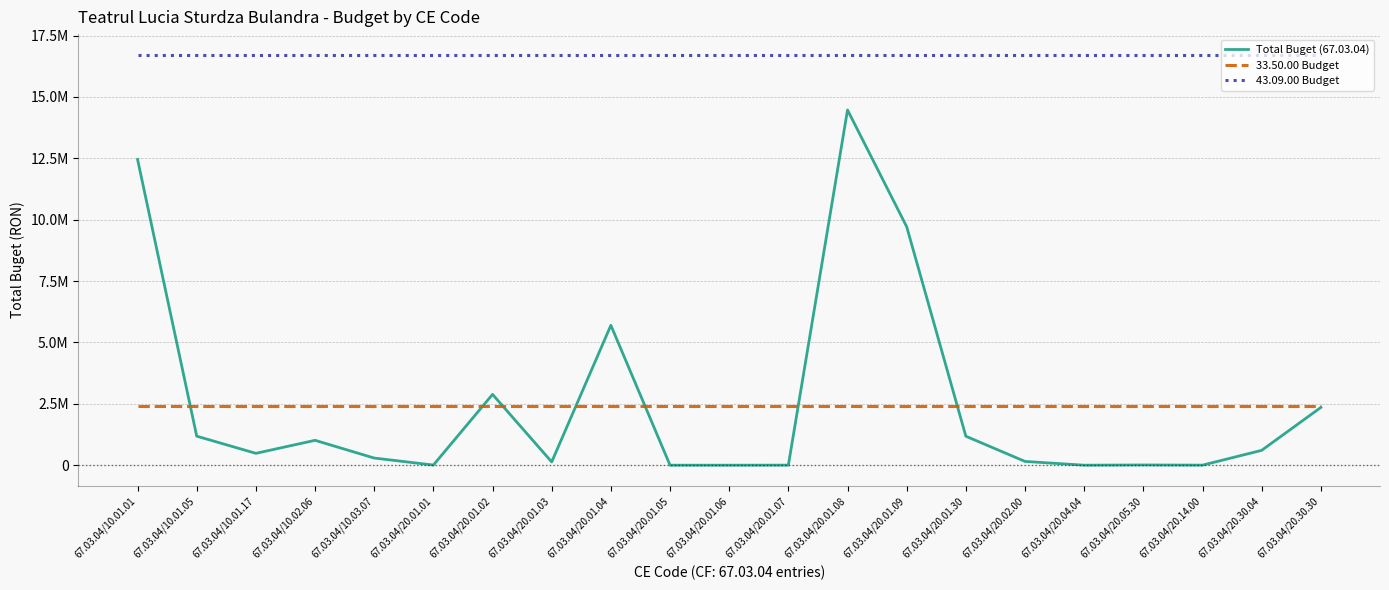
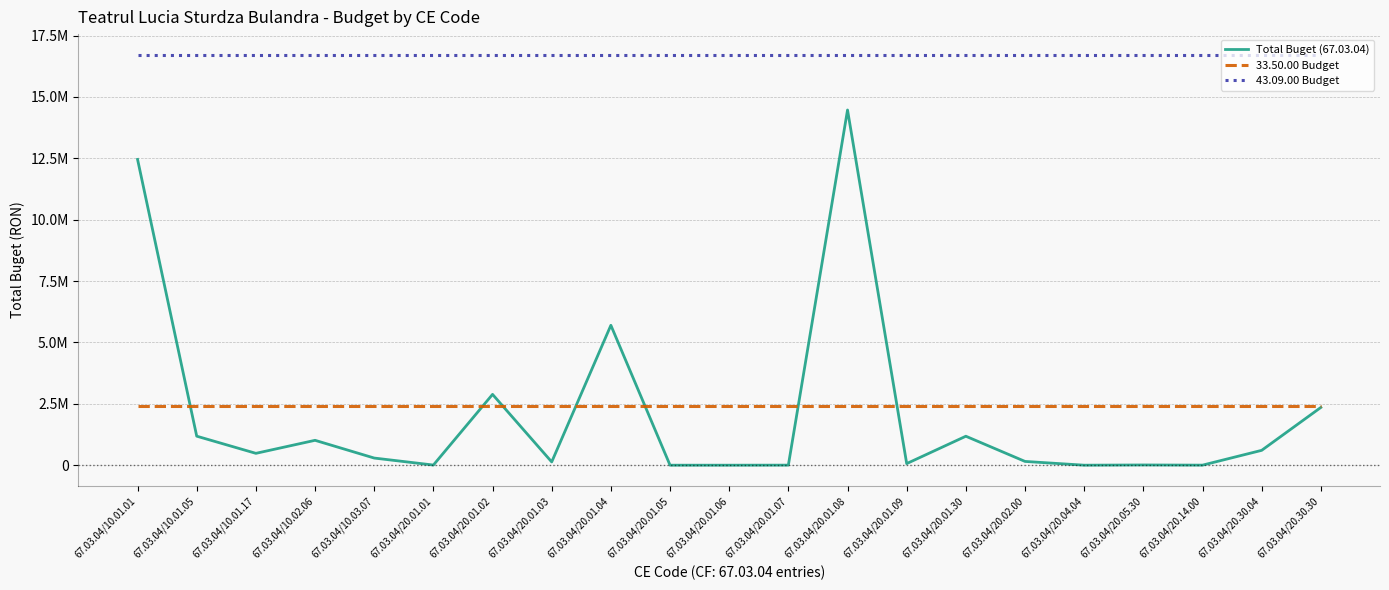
Total Buget (67.03.04), 67.03.04/20.01.09: 9700000 -> 100000
